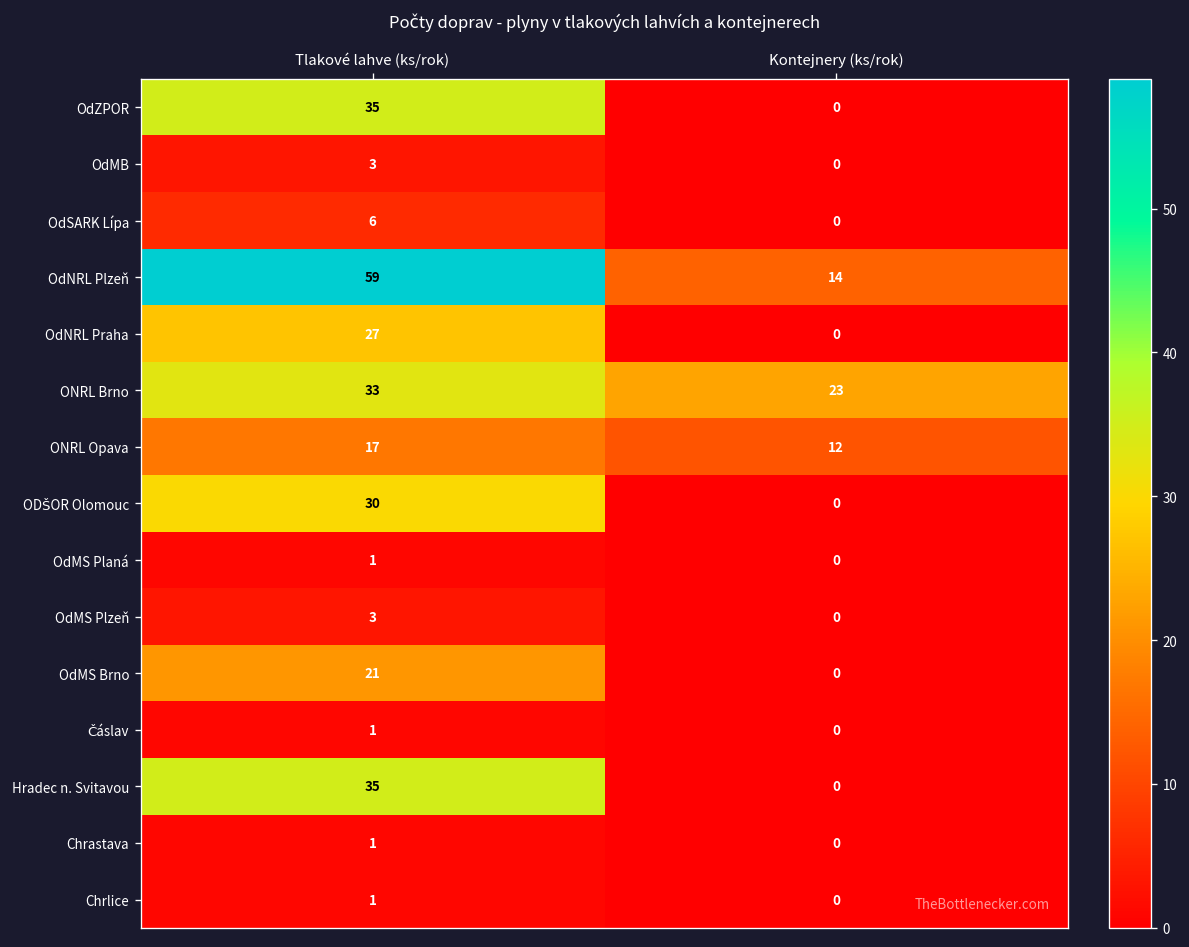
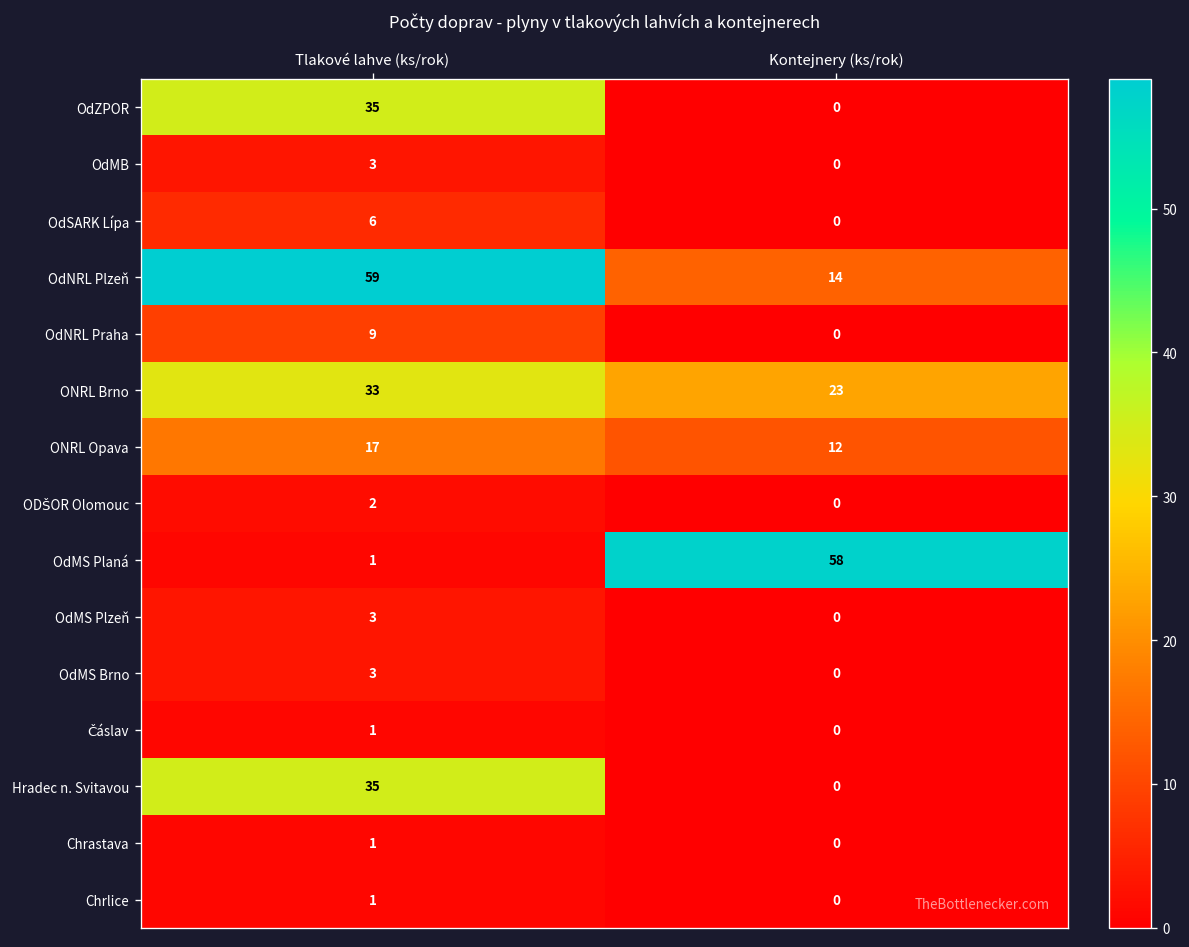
OdNRL Praha, Tlakové lahve (ks/rok): 27 -> 9
ODŠOR Olomouc, Tlakové lahve (ks/rok): 30 -> 2
OdMS Planá, Kontejnery (ks/rok): 0 -> 58
OdMS Brno, Tlakové lahve (ks/rok): 21 -> 3
